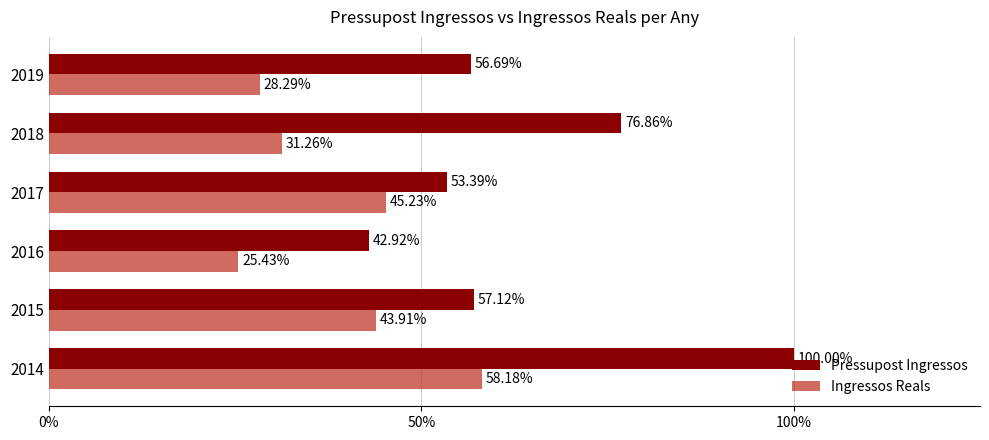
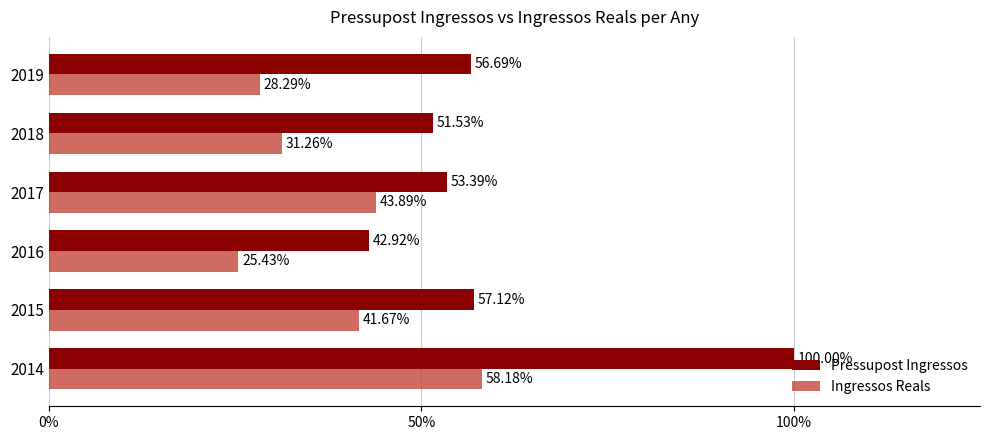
Pressupost Ingressos, 2018: 76.86% -> 51.53%
Ingressos Reals, 2017: 45.23% -> 43.89%
Ingressos Reals, 2015: 43.91% -> 41.67%
